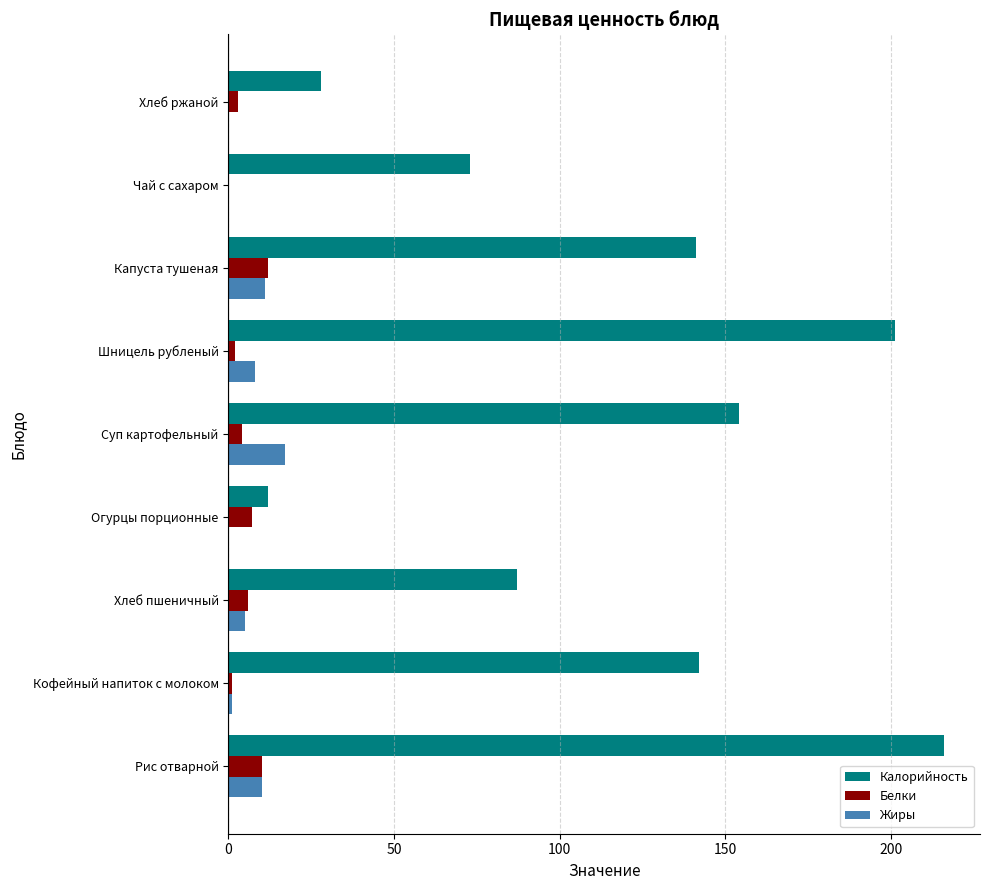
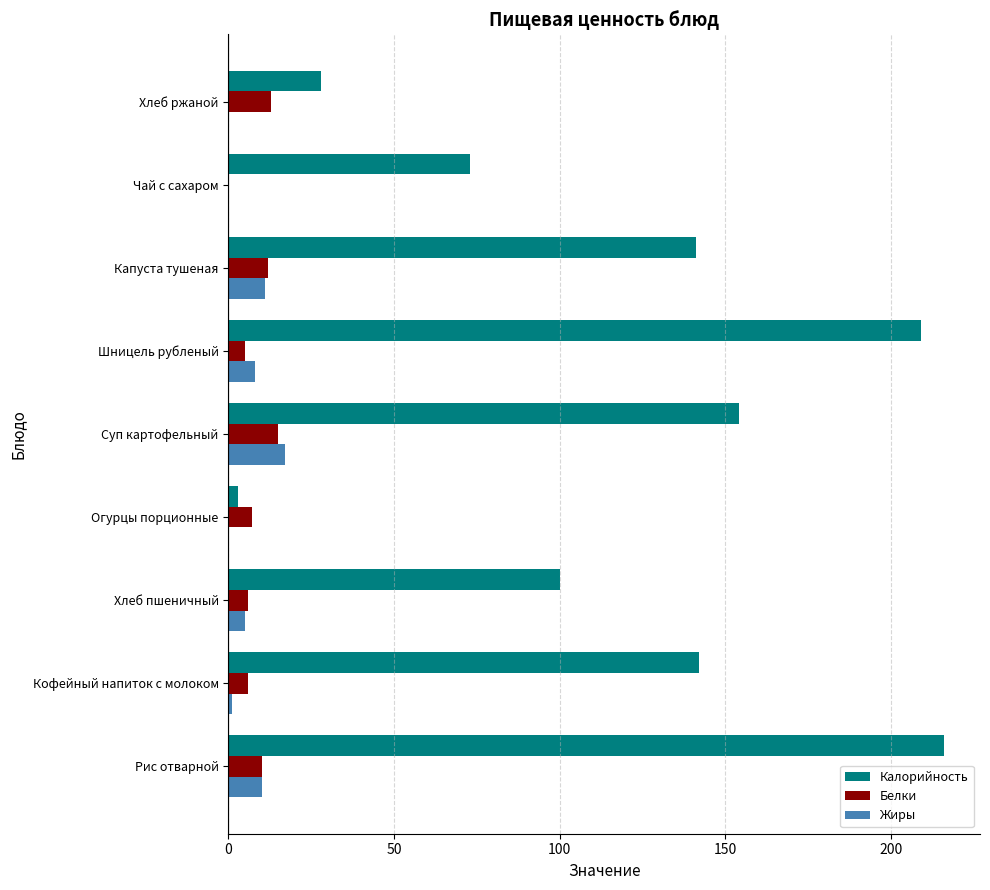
Белки, Хлеб ржаной: 3 -> 13
Калорийность, Шницель рубленый: 201 -> 209
Белки, Шницель рубленый: 2 -> 5
Белки, Суп картофельный: 4 -> 15
Калорийность, Огурцы порционные: 12 -> 3
Калорийность, Хлеб пшеничный: 87 -> 100
Белки, Кофейный напиток с молоком: 1 -> 6
